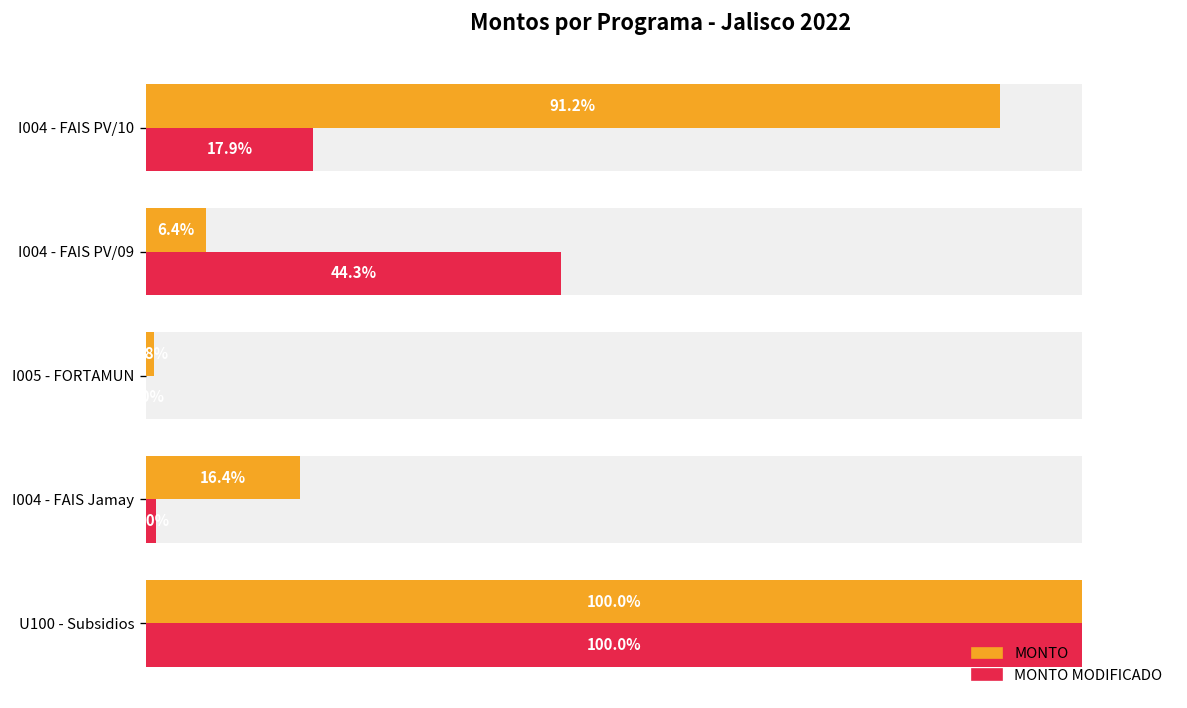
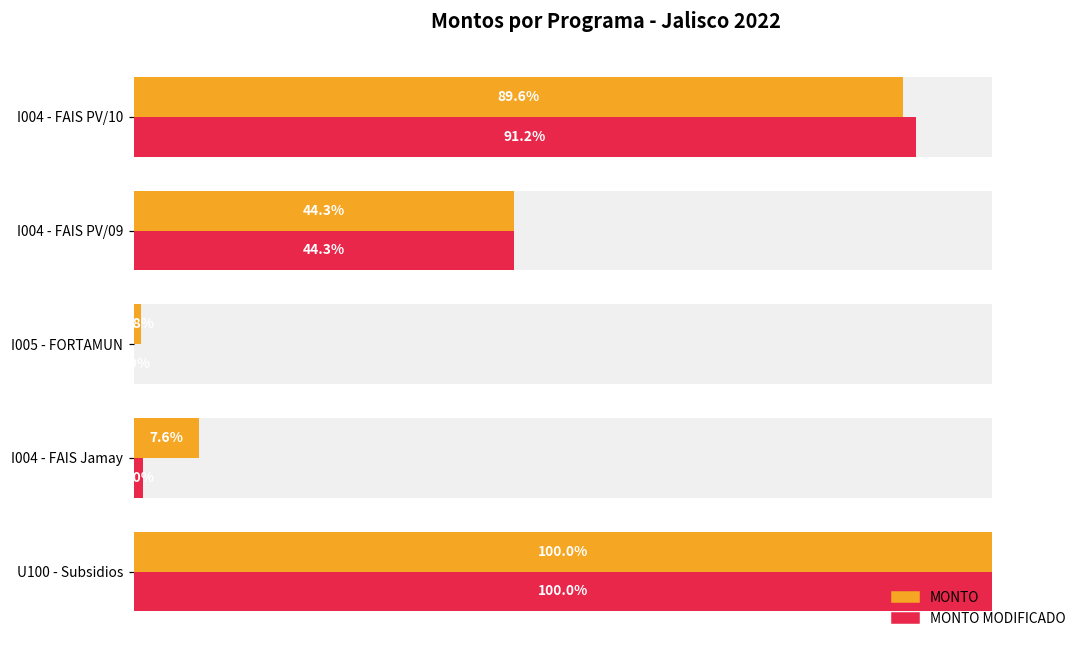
MONTO, I004 - FAIS PV/10: 91.2% -> 89.6%
MONTO MODIFICADO, I004 - FAIS PV/10: 17.9% -> 91.2%
MONTO, I004 - FAIS PV/09: 6.4% -> 44.3%
MONTO, I004 - FAIS Jamay: 16.4% -> 7.6%
